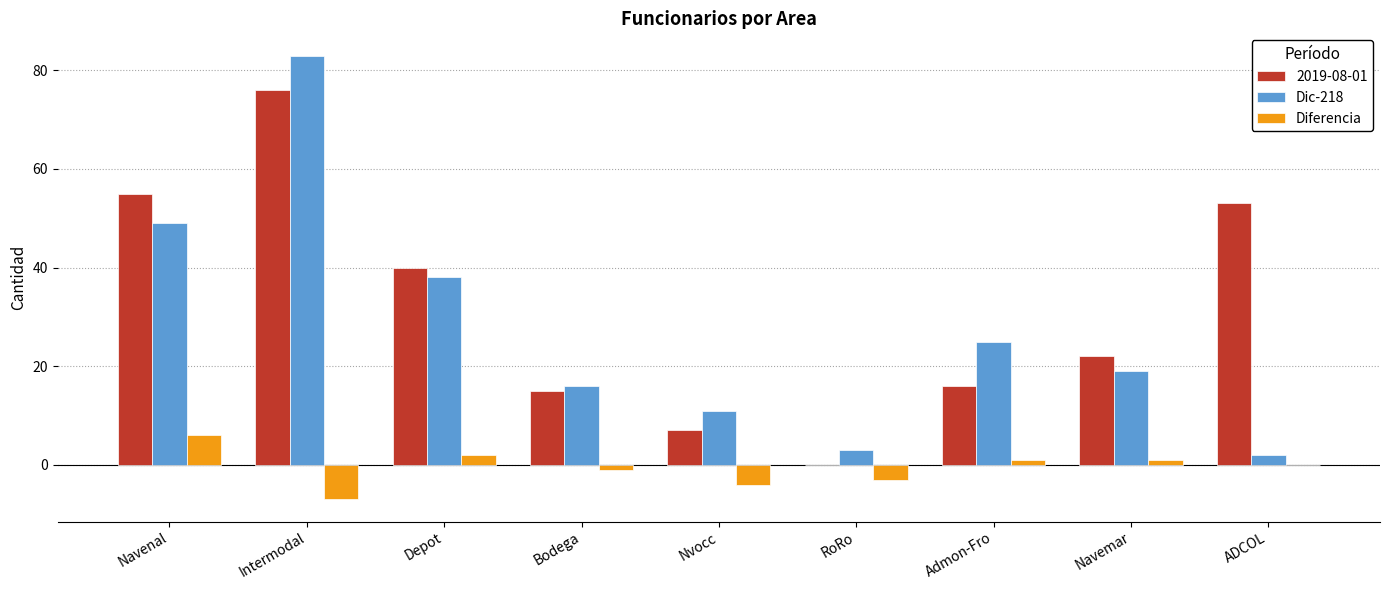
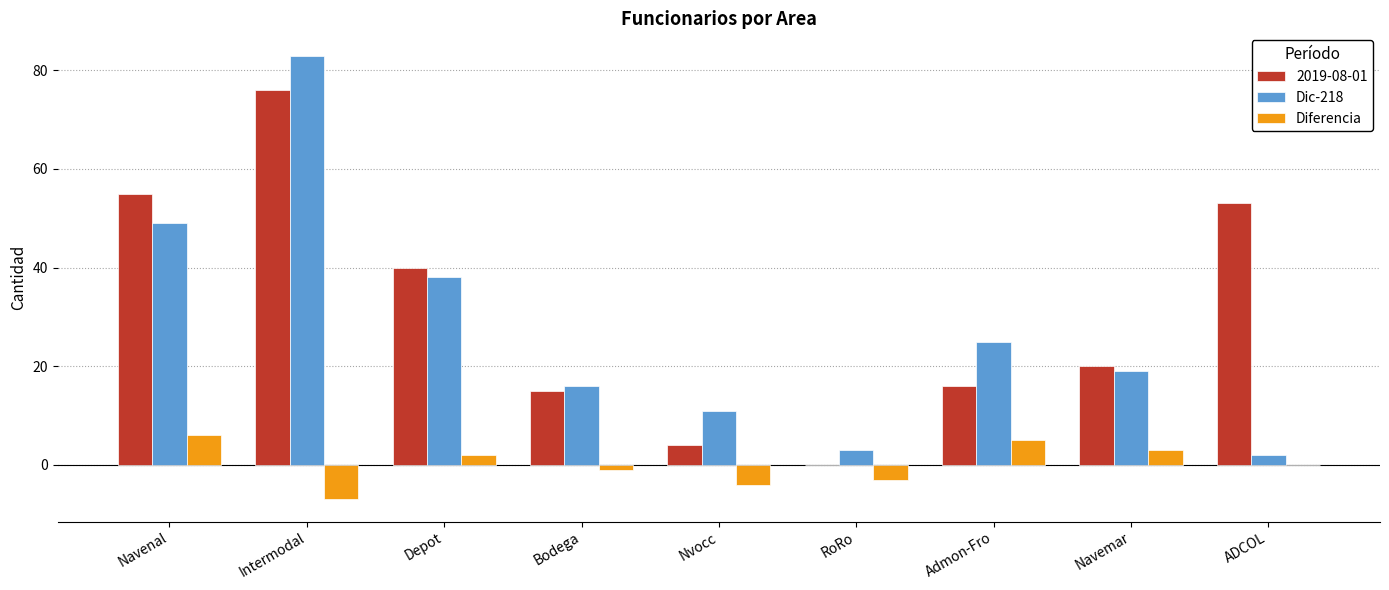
2019-08-01, Nvocc: 7 -> 4
Diferencia, Admon-Fro: 1 -> 5
2019-08-01, Navemar: 22 -> 20
Diferencia, Navemar: 1 -> 3
